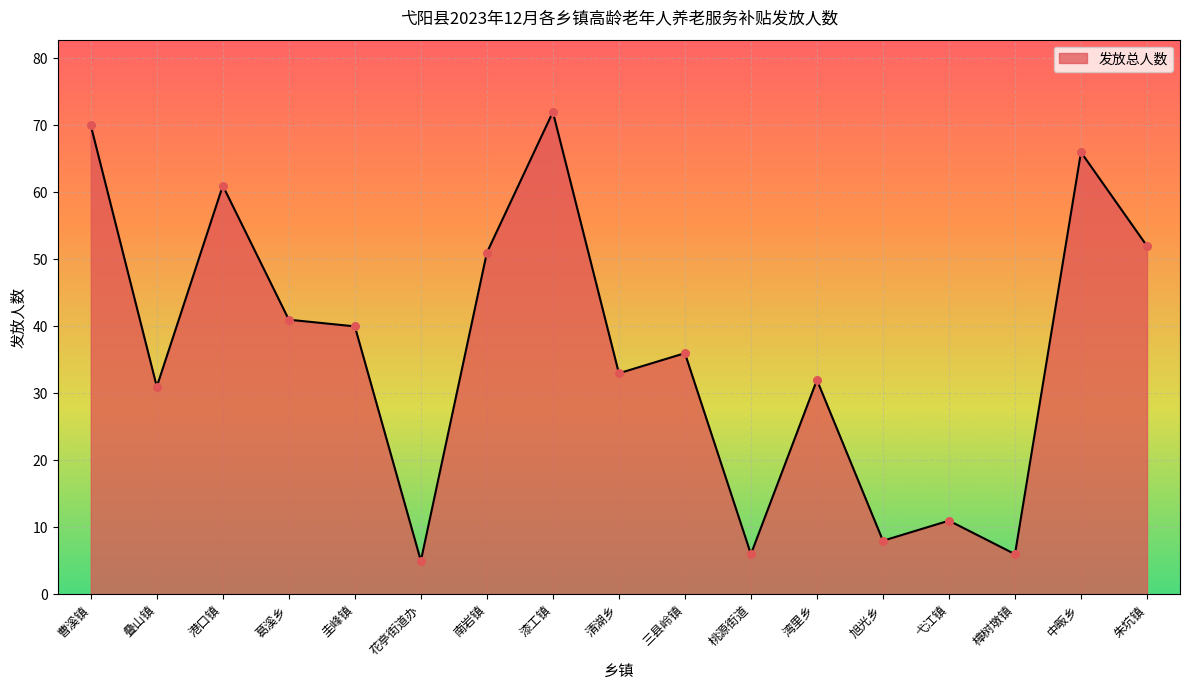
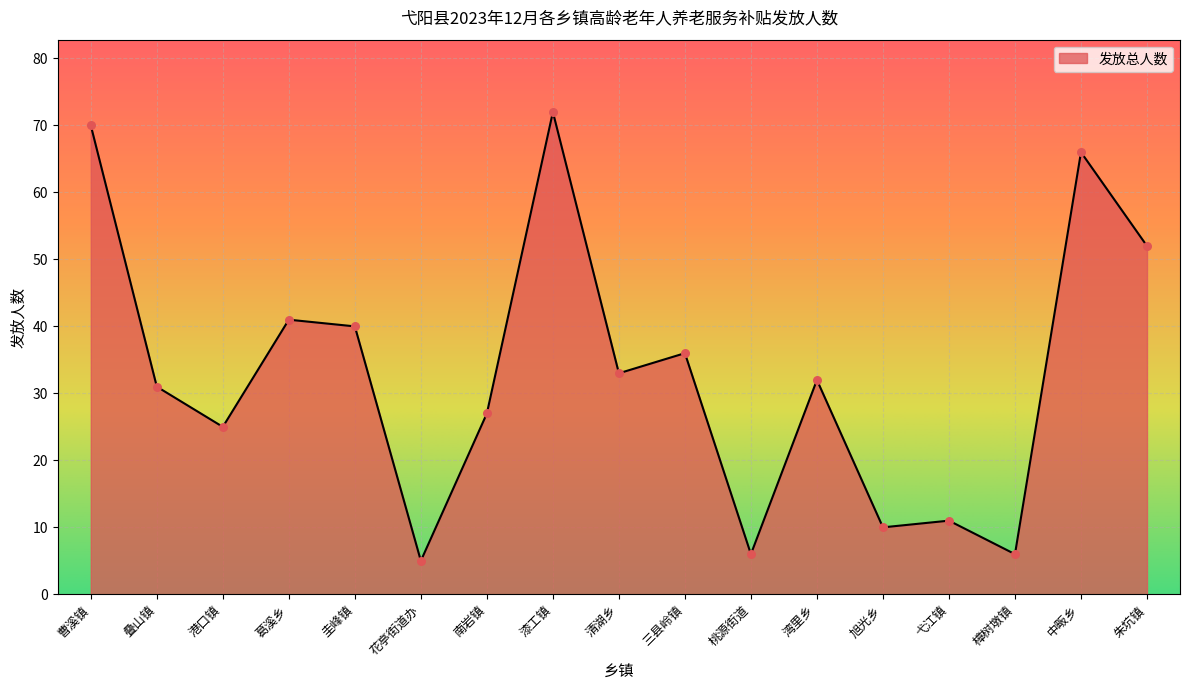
港口镇: 61 -> 25
南岩镇: 51 -> 27
旭光乡: 8 -> 10
